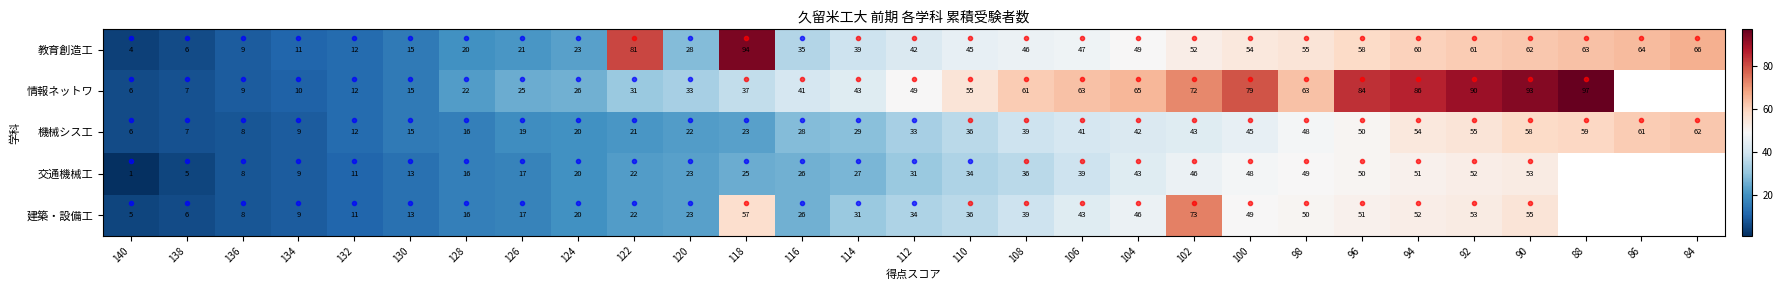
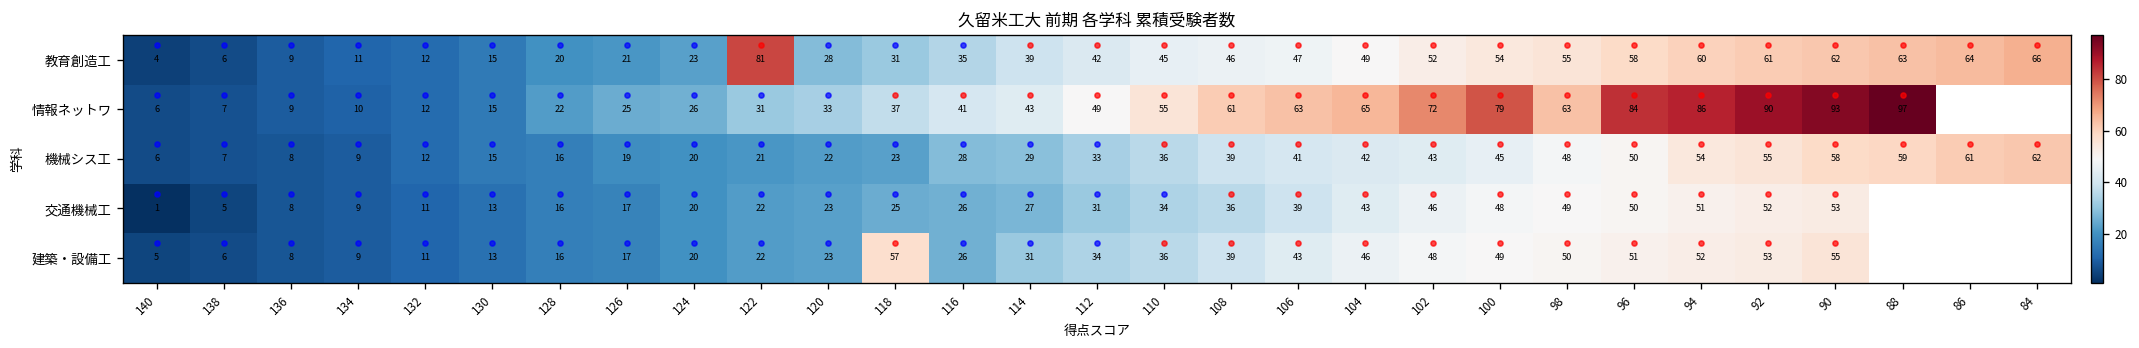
教育創造工, 118: 94 -> 31
建築・設備工, 102: 73 -> 48
